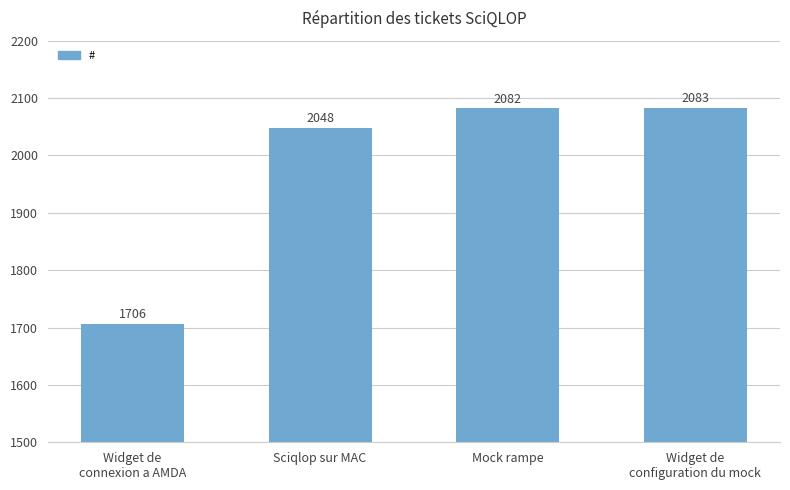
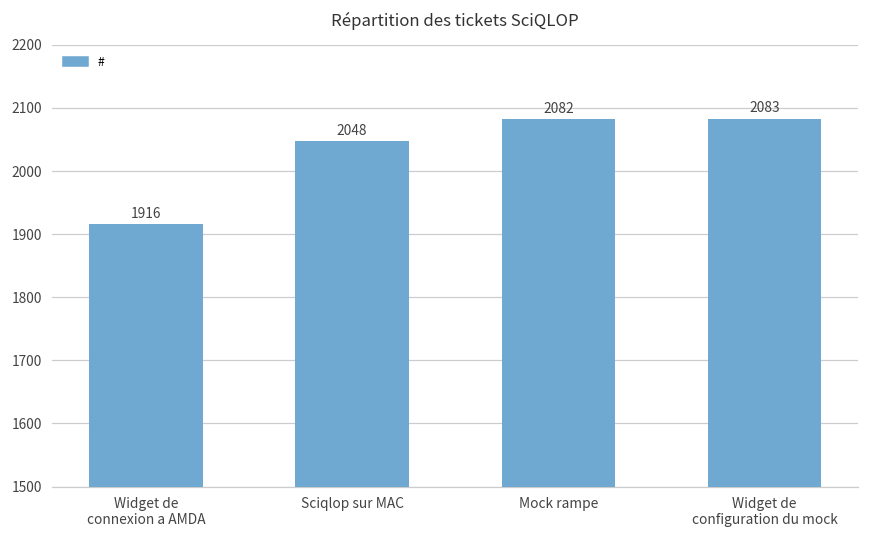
Widget de connexion a AMDA: 1706 -> 1916
